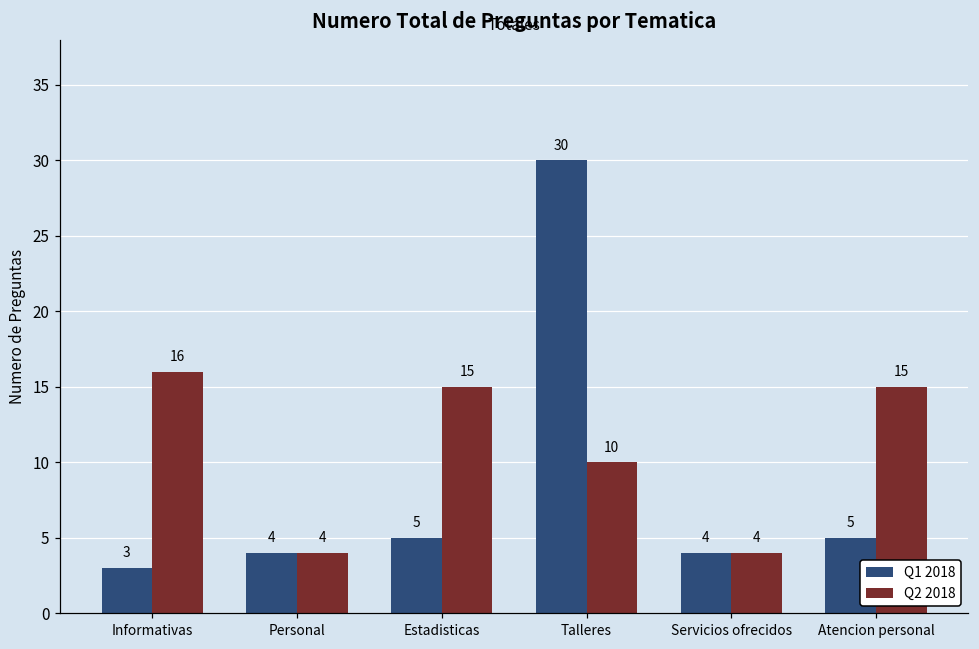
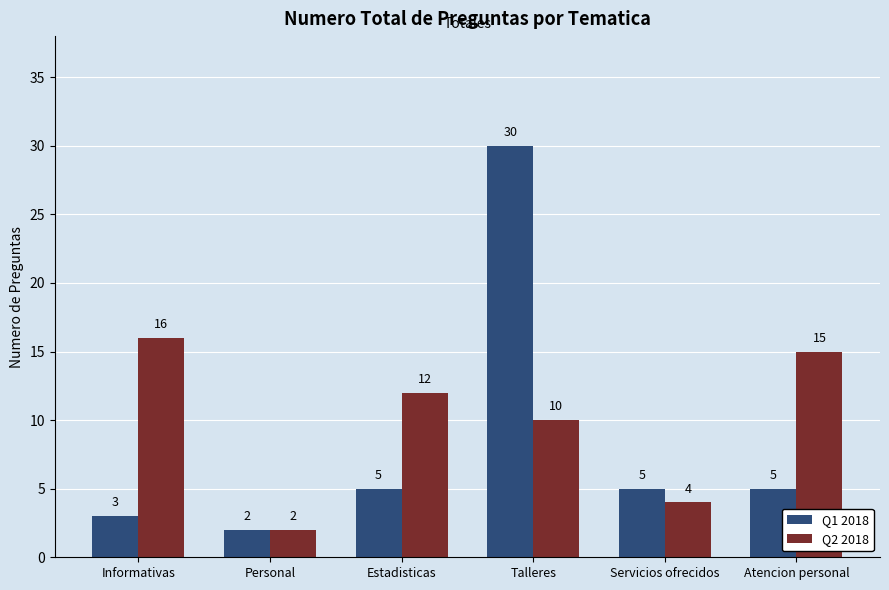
Q1 2018, Personal: 4 -> 2
Q2 2018, Personal: 4 -> 2
Q2 2018, Estadisticas: 15 -> 12
Q1 2018, Servicios ofrecidos: 4 -> 5
